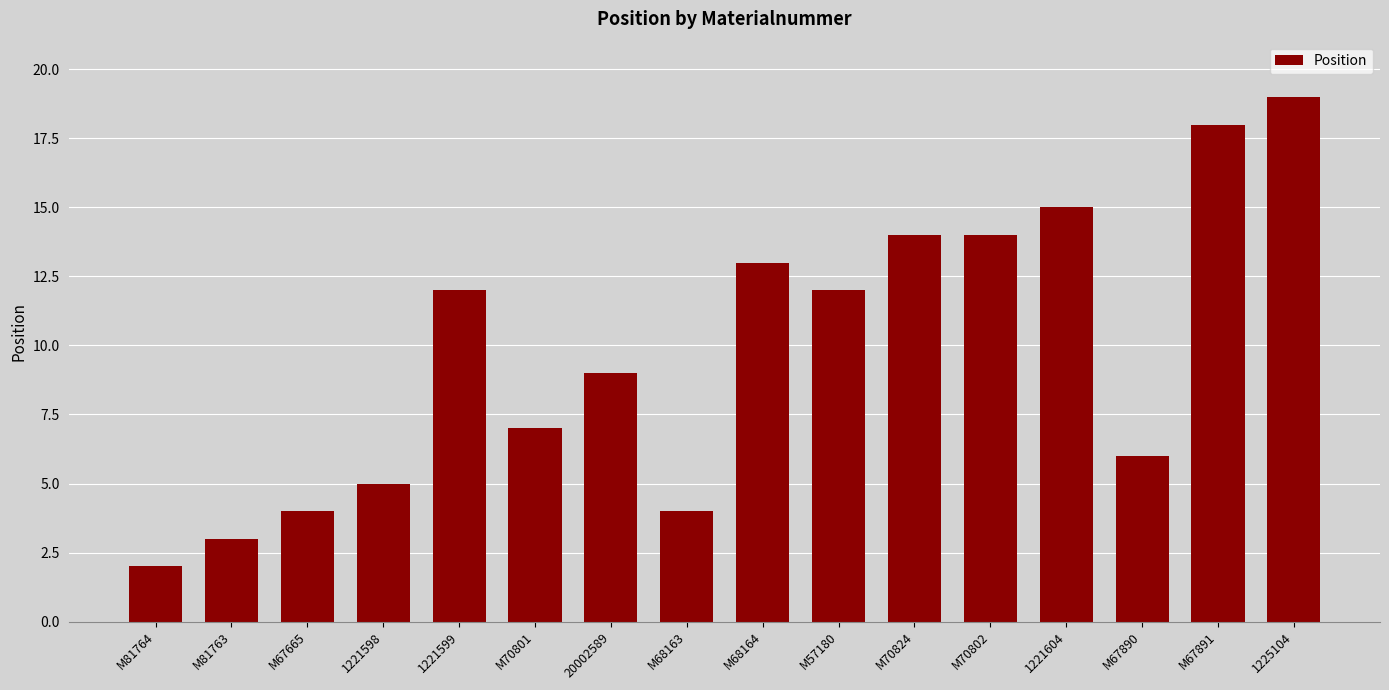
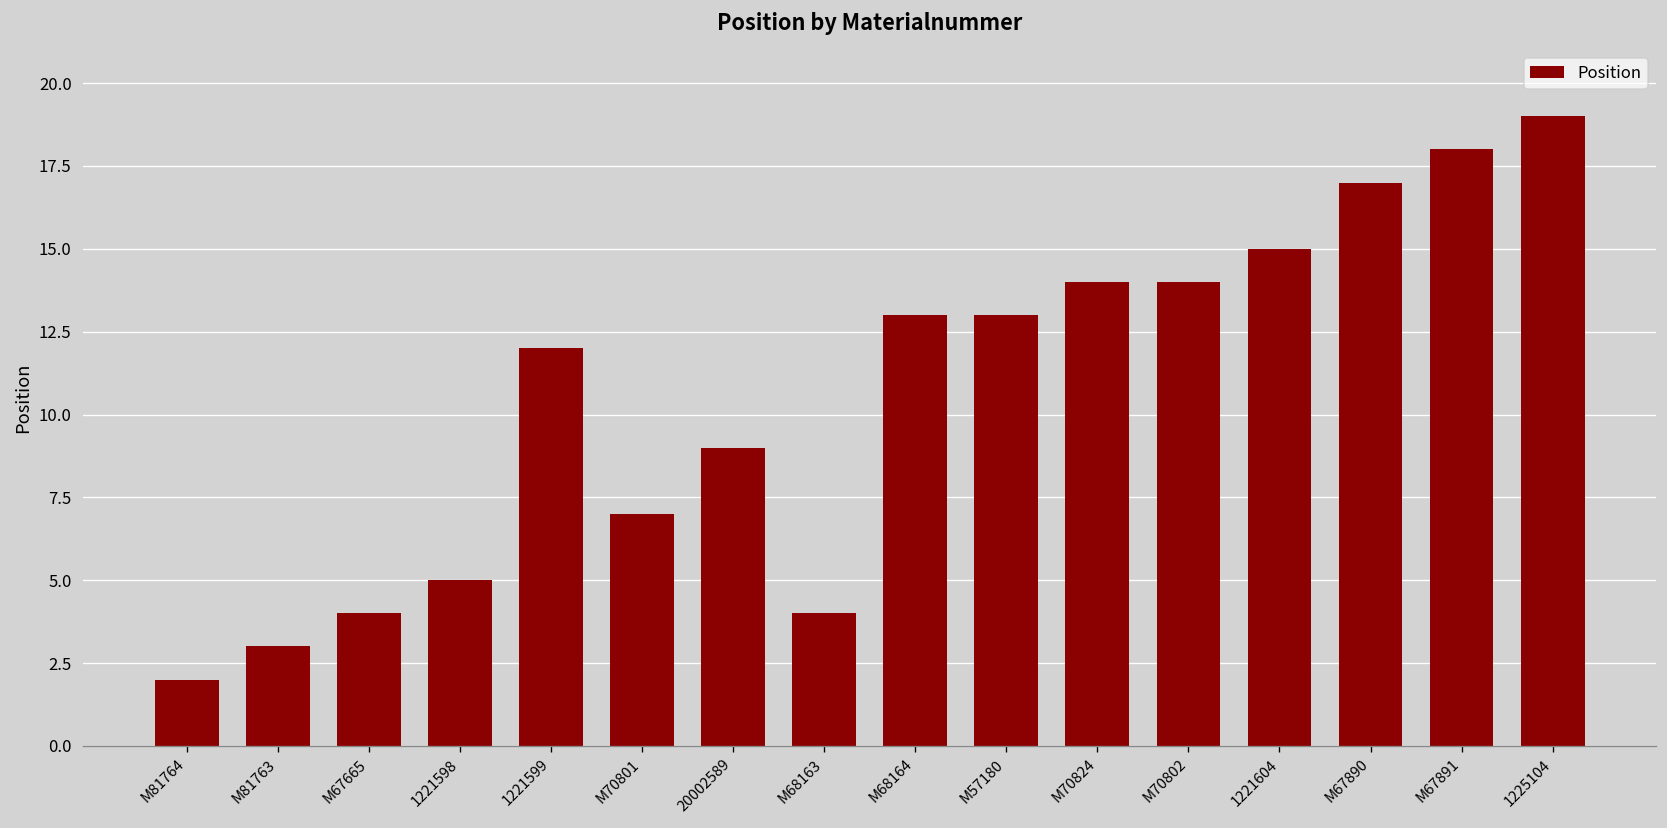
M57180: 12 -> 13
M67890: 6 -> 17
